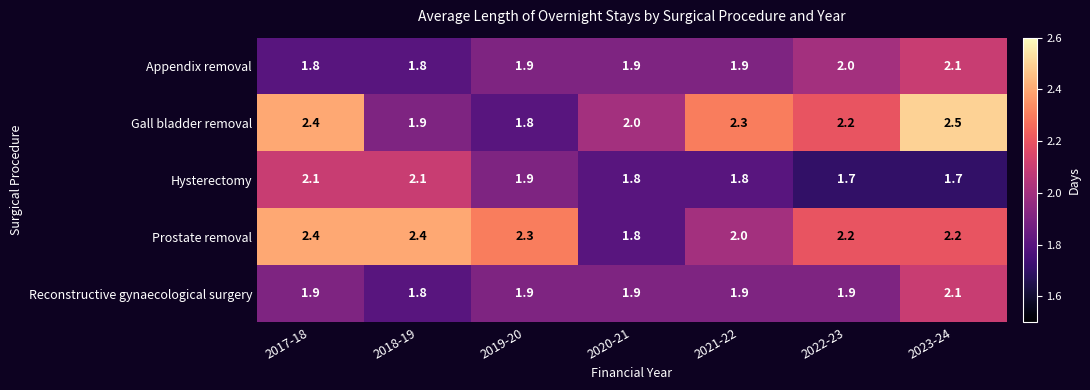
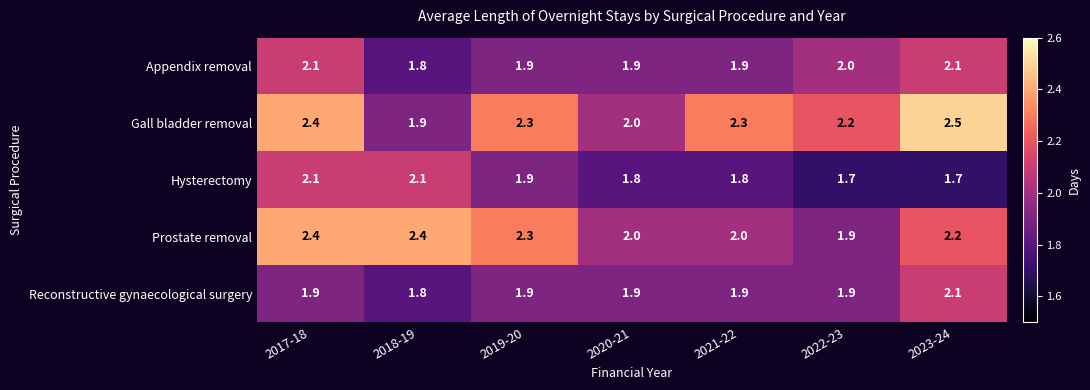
Appendix removal, 2017-18: 1.8 -> 2.1
Gall bladder removal, 2019-20: 1.8 -> 2.3
Prostate removal, 2020-21: 1.8 -> 2.0
Prostate removal, 2022-23: 2.2 -> 1.9
